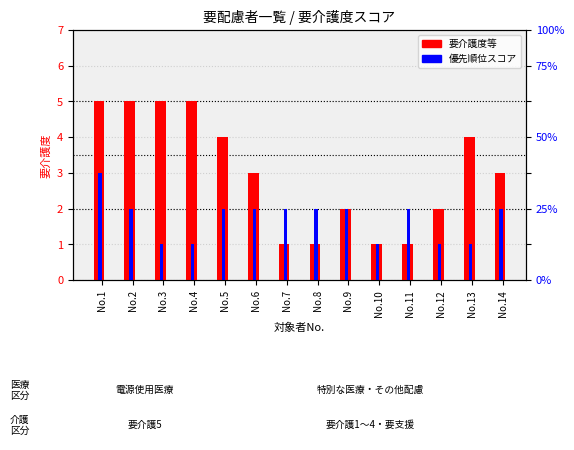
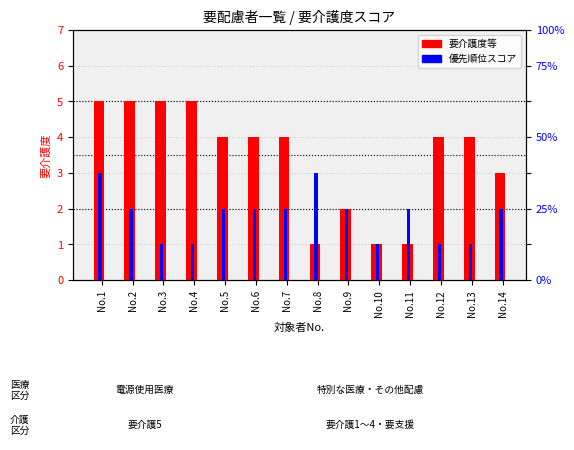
要介護度等, No.6: 3 -> 4
要介護度等, No.7: 1 -> 4
優先順位スコア, No.8: 2 -> 3
要介護度等, No.12: 2 -> 4
